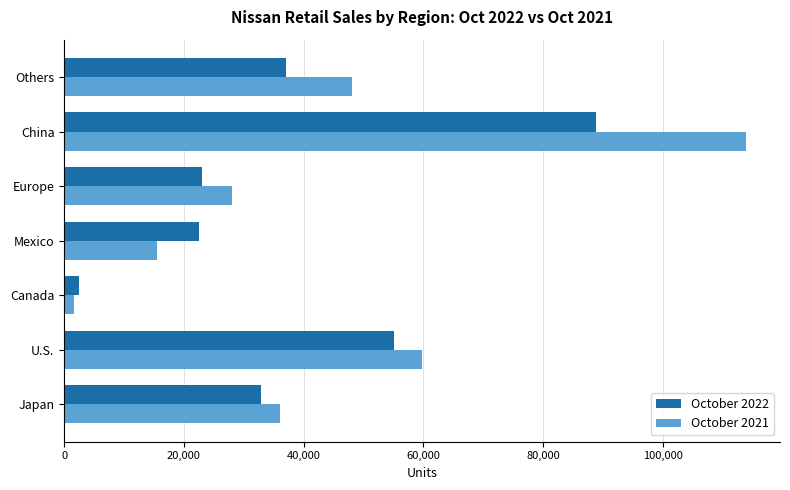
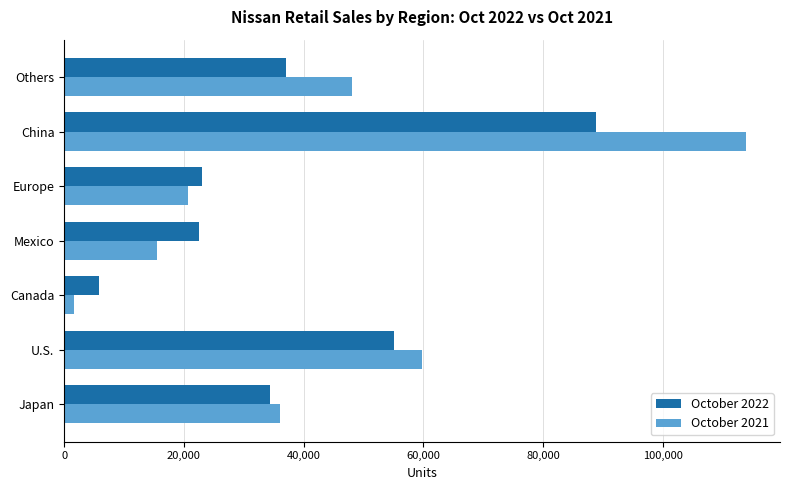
October 2021, Europe: 28,000 -> 21,000
October 2022, Canada: 3,000 -> 6,000
October 2022, Japan: 33,000 -> 34,000
